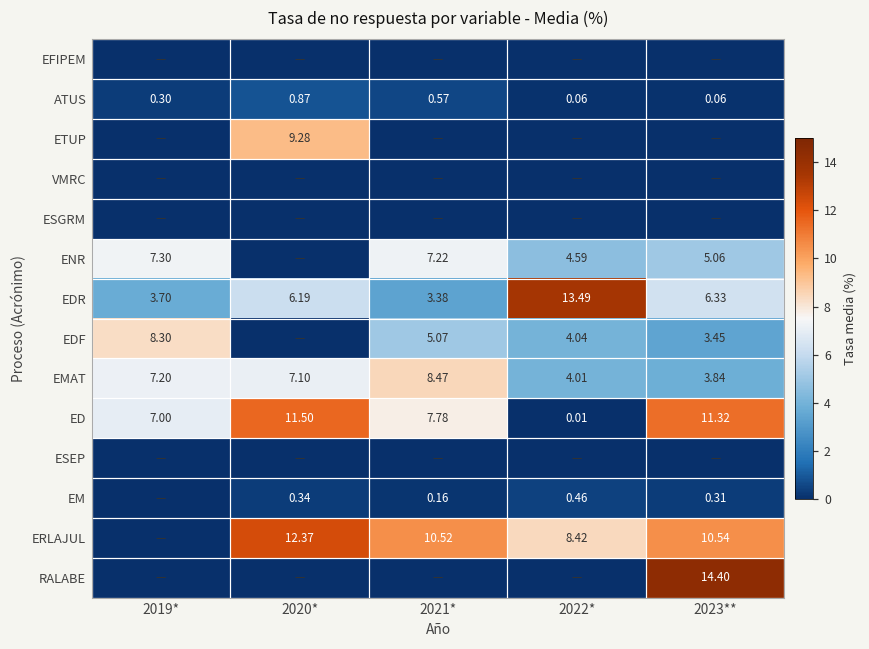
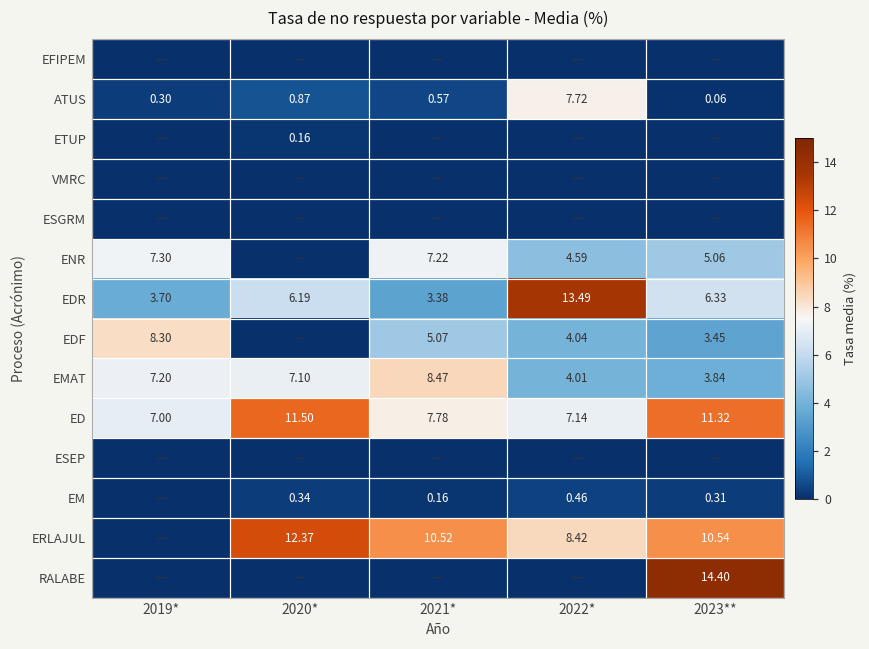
ATUS, 2022*: 0.06 -> 7.72
ETUP, 2020*: 9.28 -> 0.16
ED, 2022*: 0.01 -> 7.14
